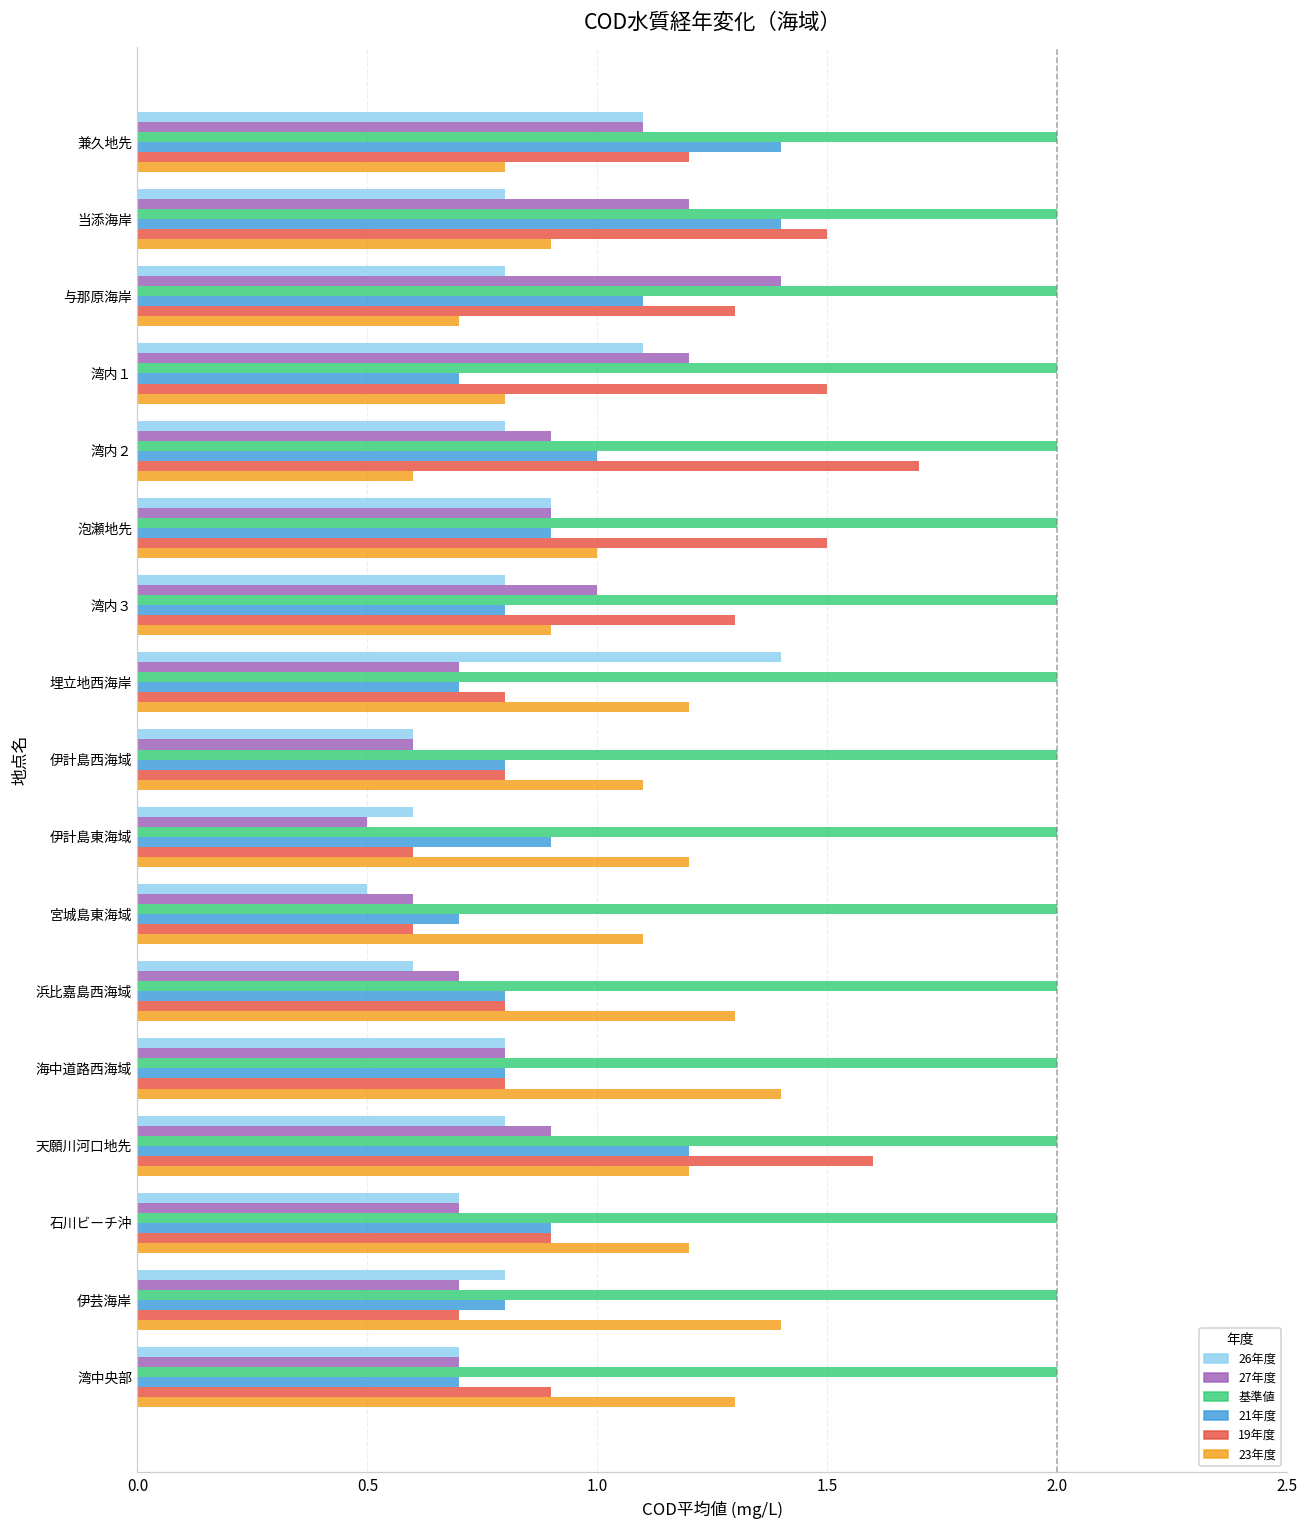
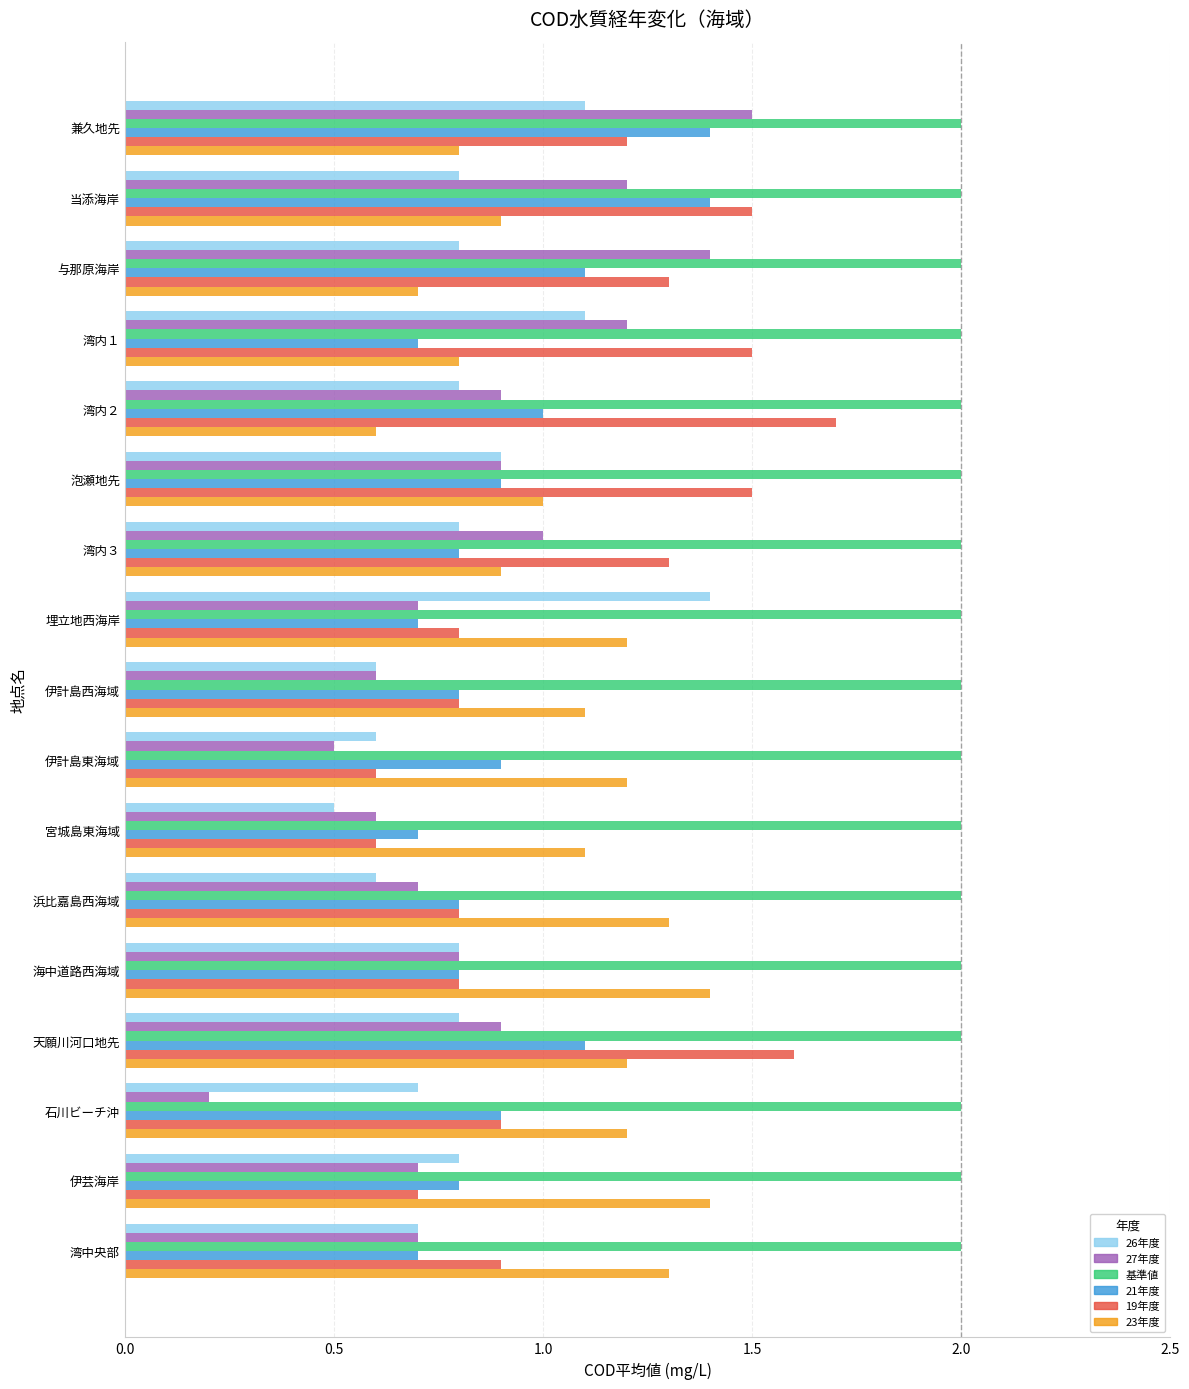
27年度, 兼久地先: 1.1 -> 1.5
21年度, 天願川河口地先: 1.2 -> 1.1
27年度, 石川ビーチ沖: 0.7 -> 0.2
